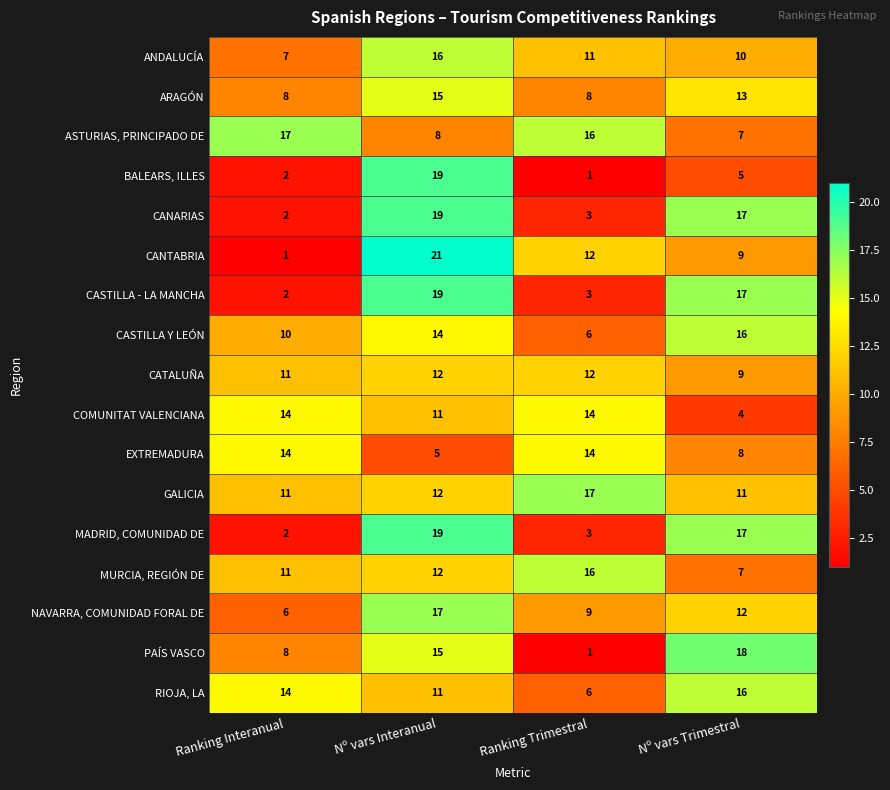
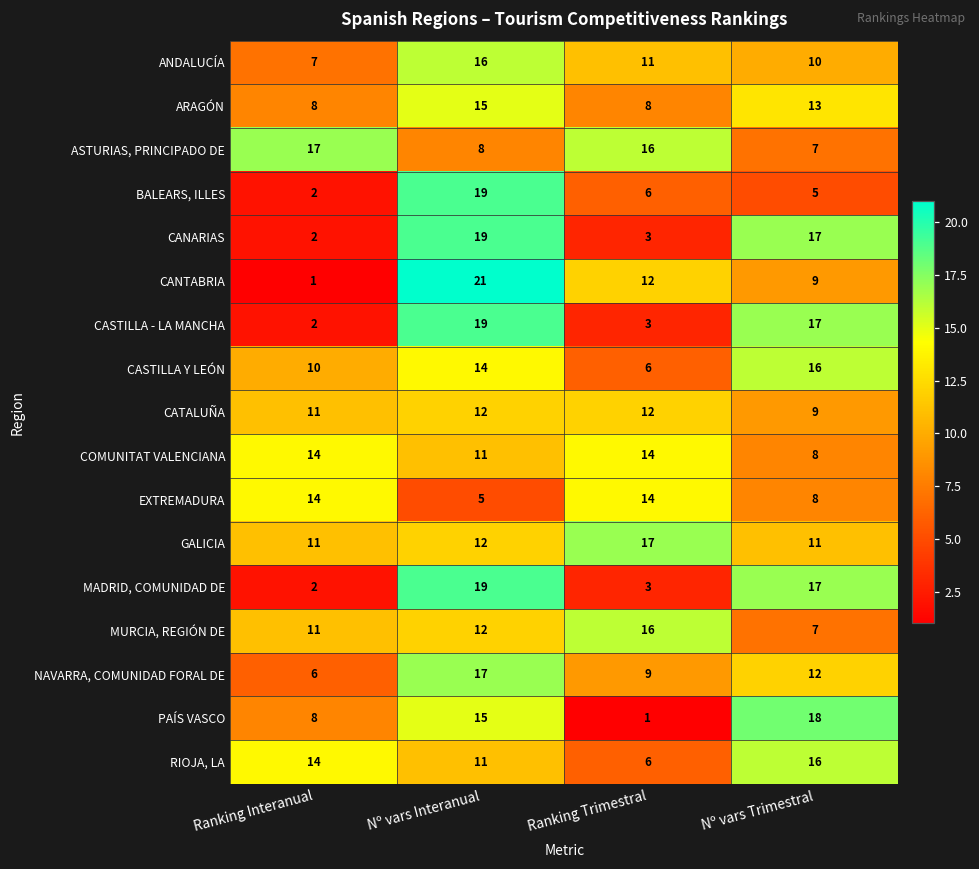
BALEARS, ILLES, Ranking Trimestral: 1 -> 6
COMUNITAT VALENCIANA, Nº vars Trimestral: 4 -> 8
